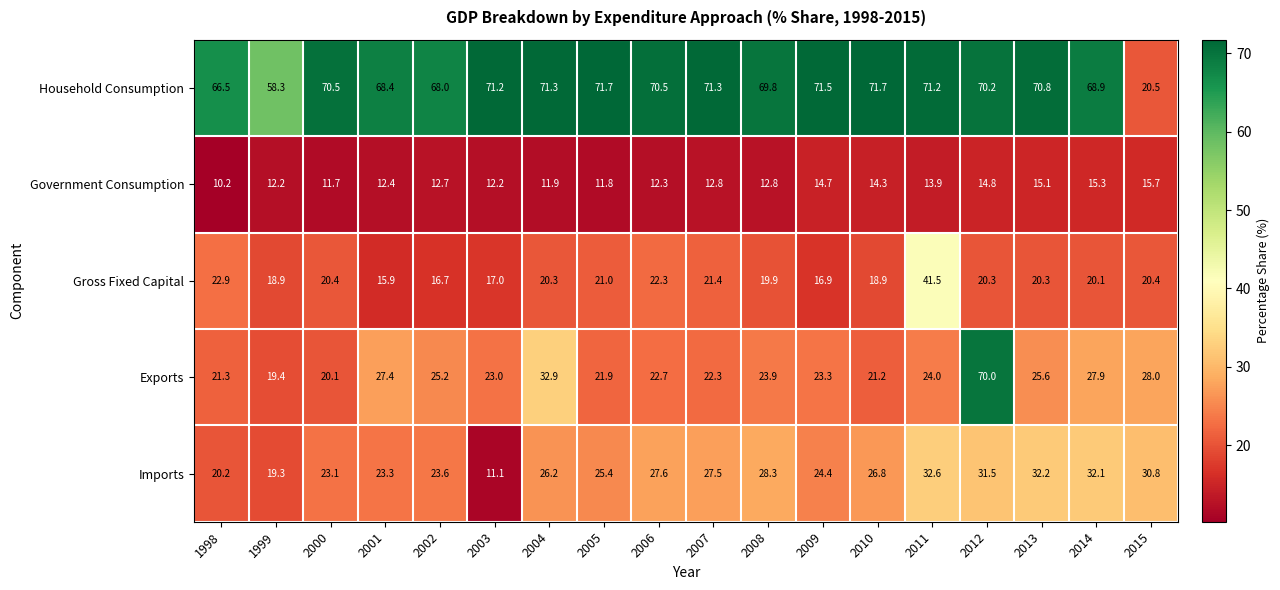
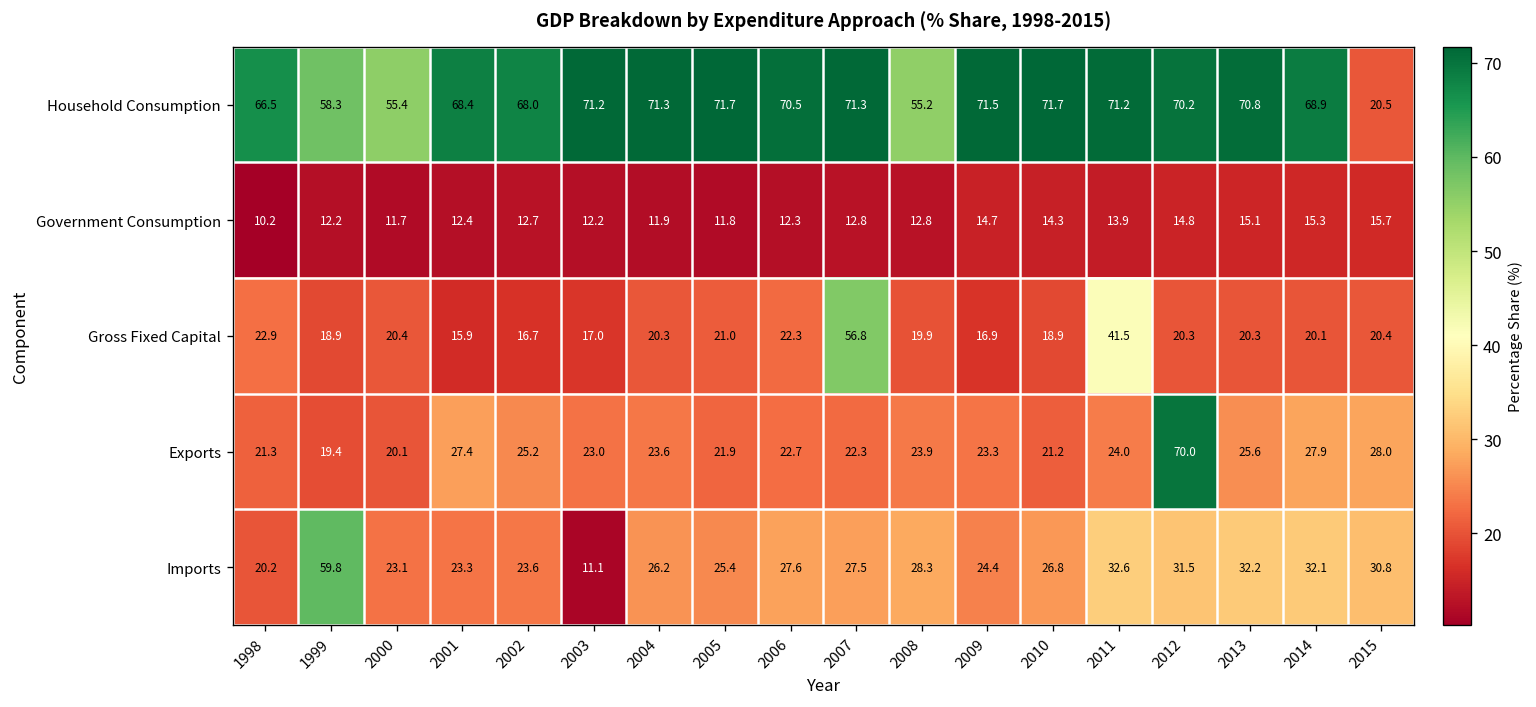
Household Consumption, 2000: 70.5 -> 55.4
Household Consumption, 2008: 69.8 -> 55.2
Gross Fixed Capital, 2007: 21.4 -> 56.8
Exports, 2004: 32.9 -> 23.6
Imports, 1999: 19.3 -> 59.8
